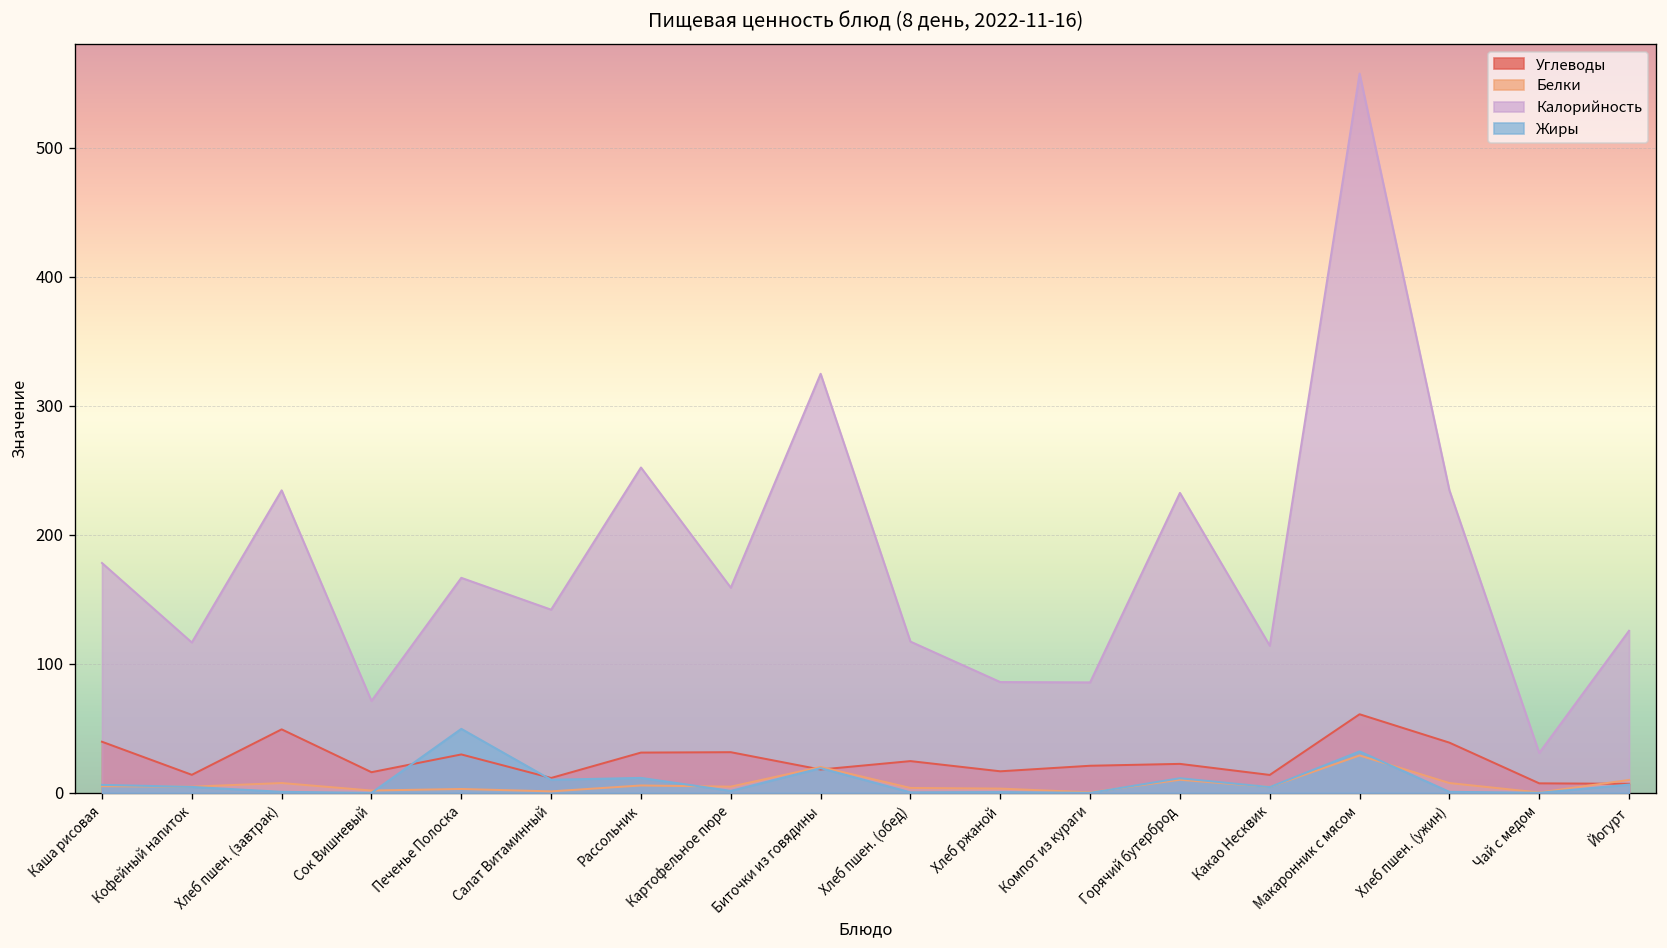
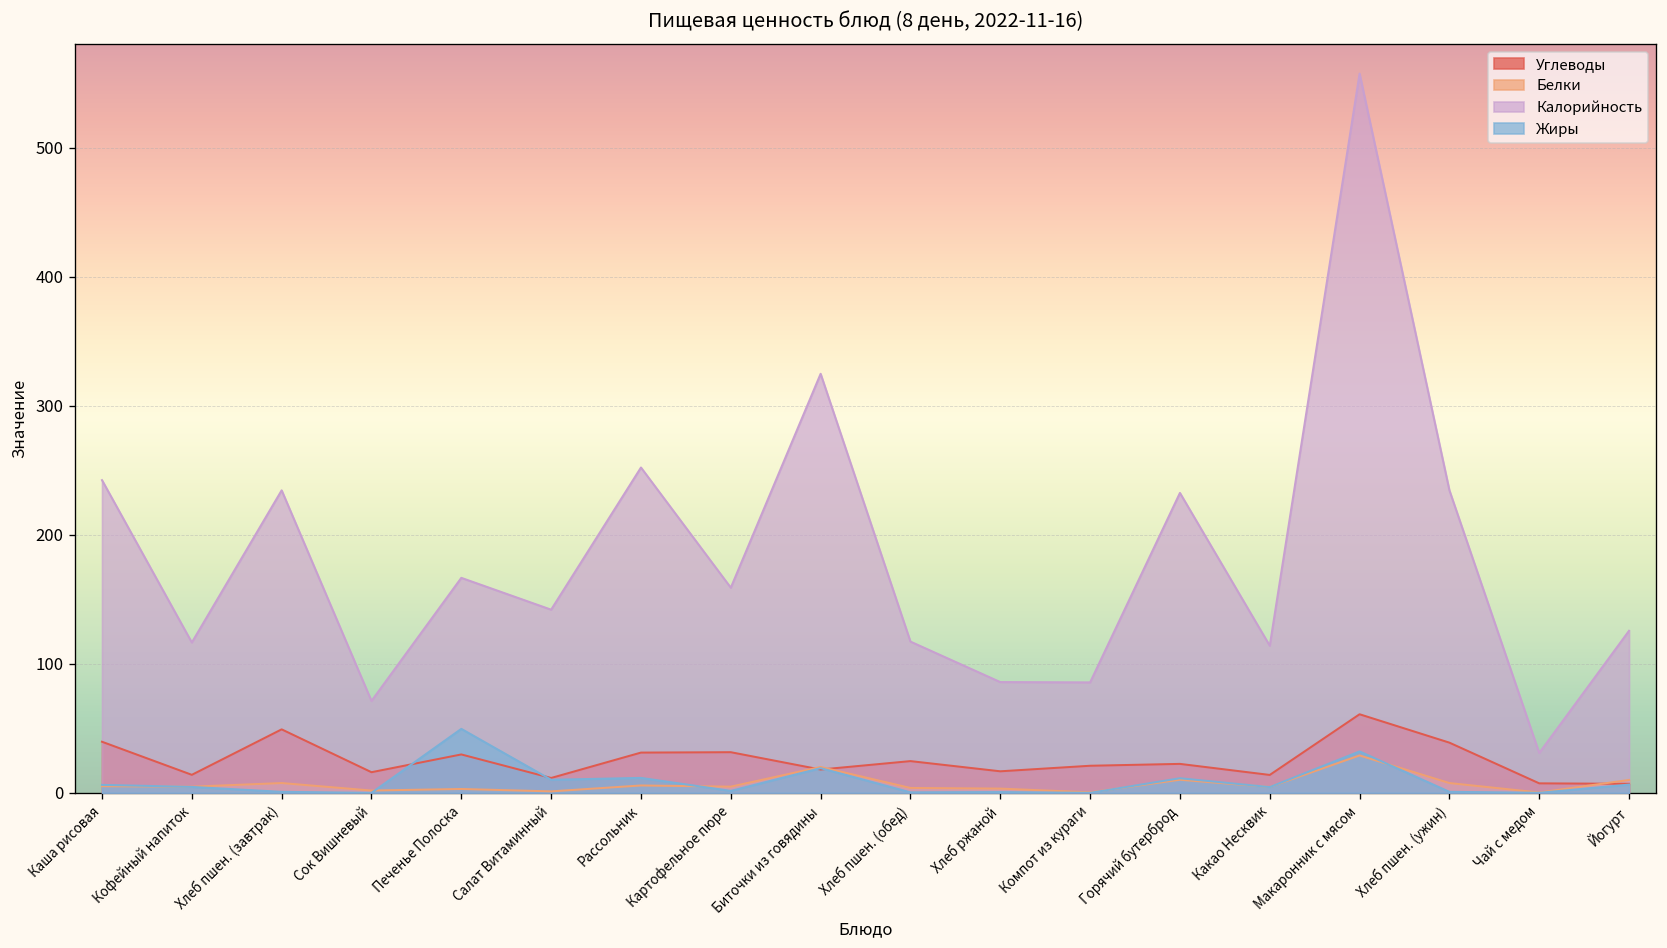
Калорийность, Каша рисовая: 178 -> 242
